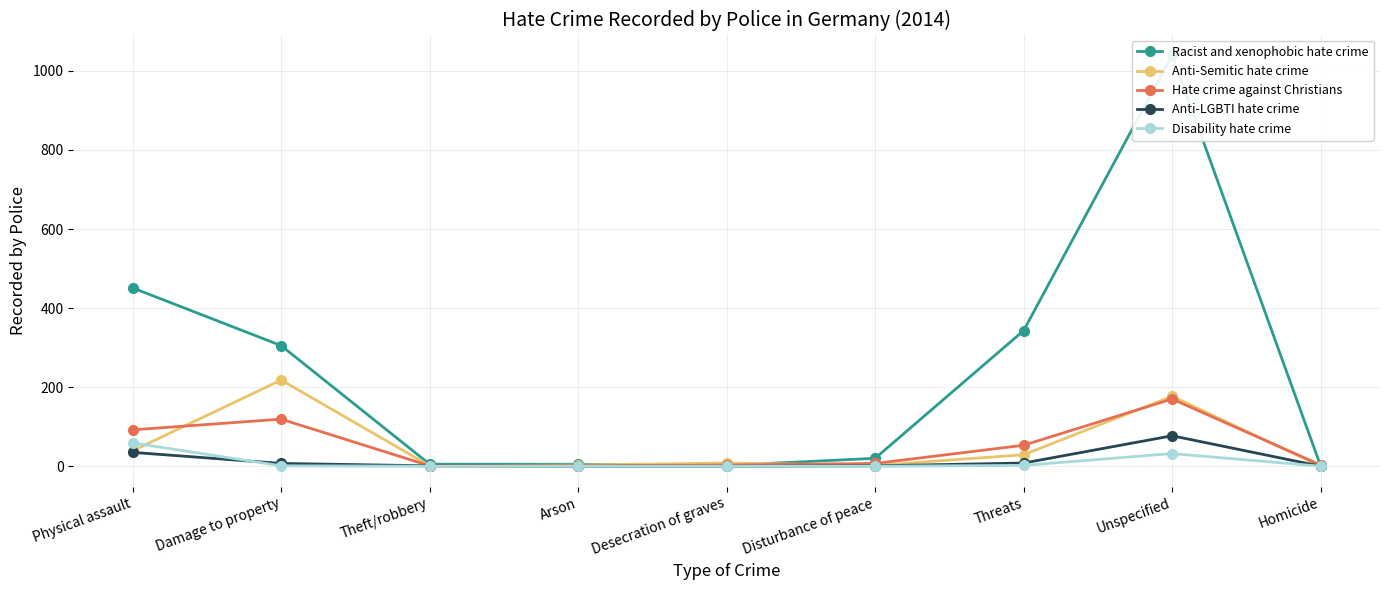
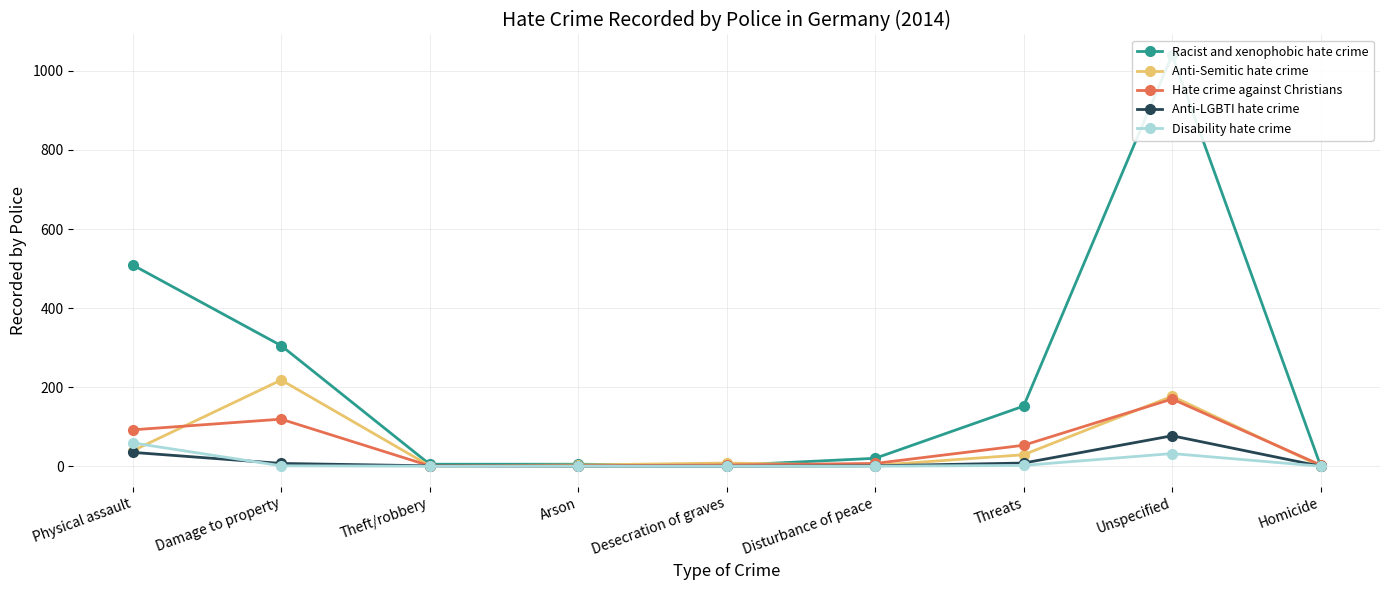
Racist and xenophobic hate crime, Physical assault: 450 -> 510
Racist and xenophobic hate crime, Threats: 340 -> 150
